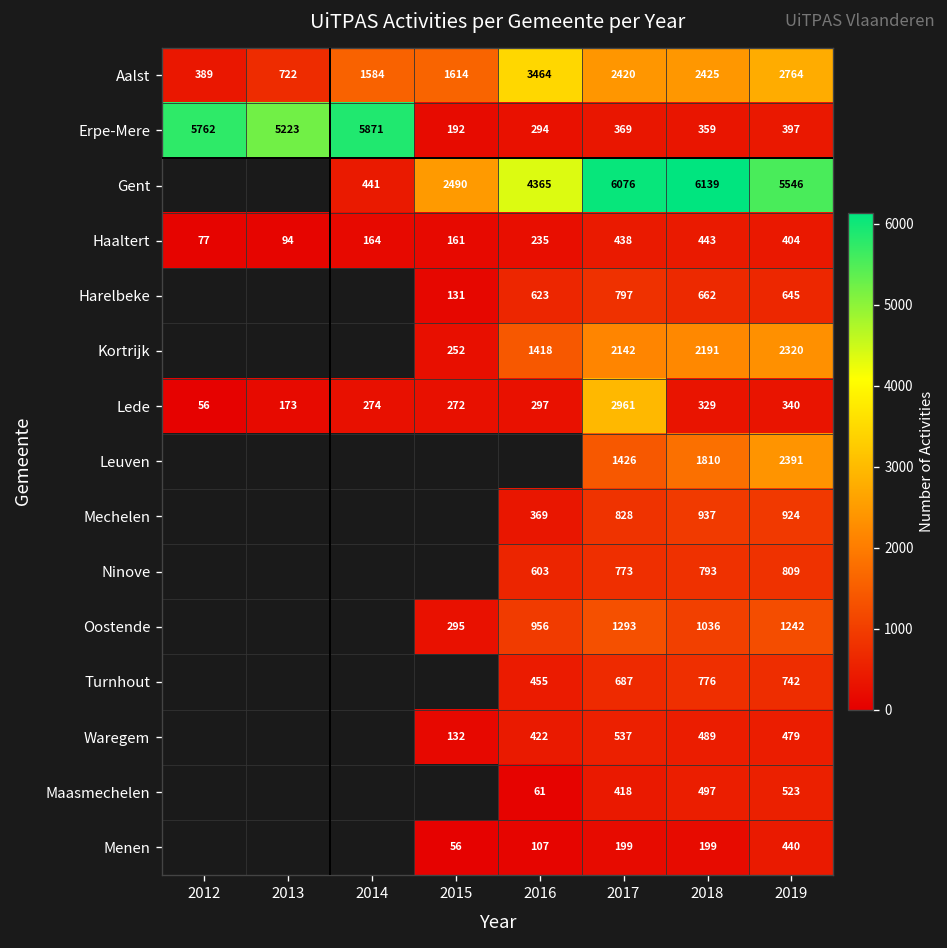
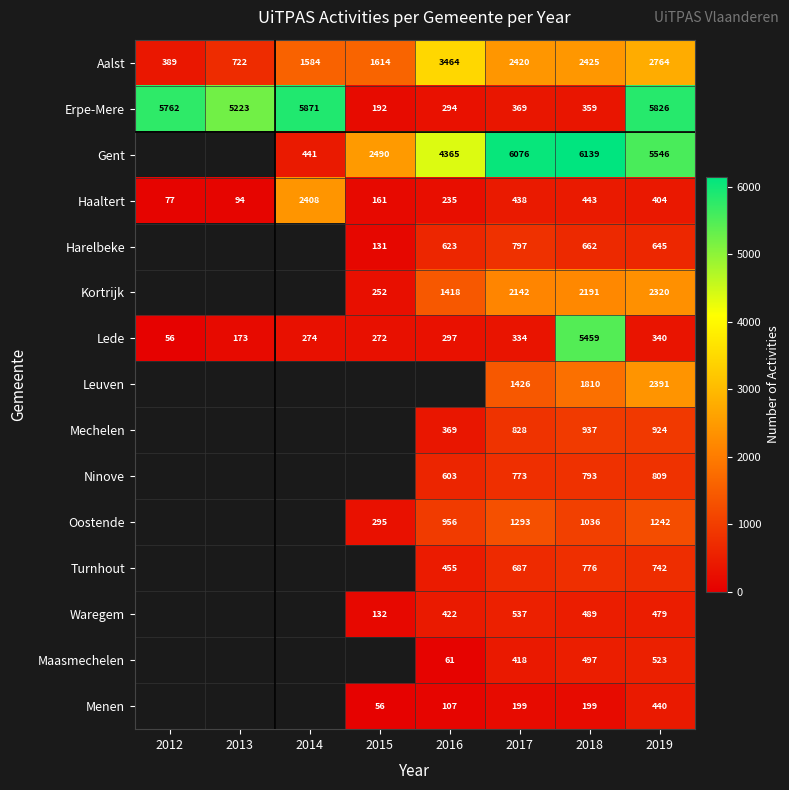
Erpe-Mere, 2019: 397 -> 5826
Haaltert, 2014: 164 -> 2408
Lede, 2017: 2961 -> 334
Lede, 2018: 329 -> 5459
